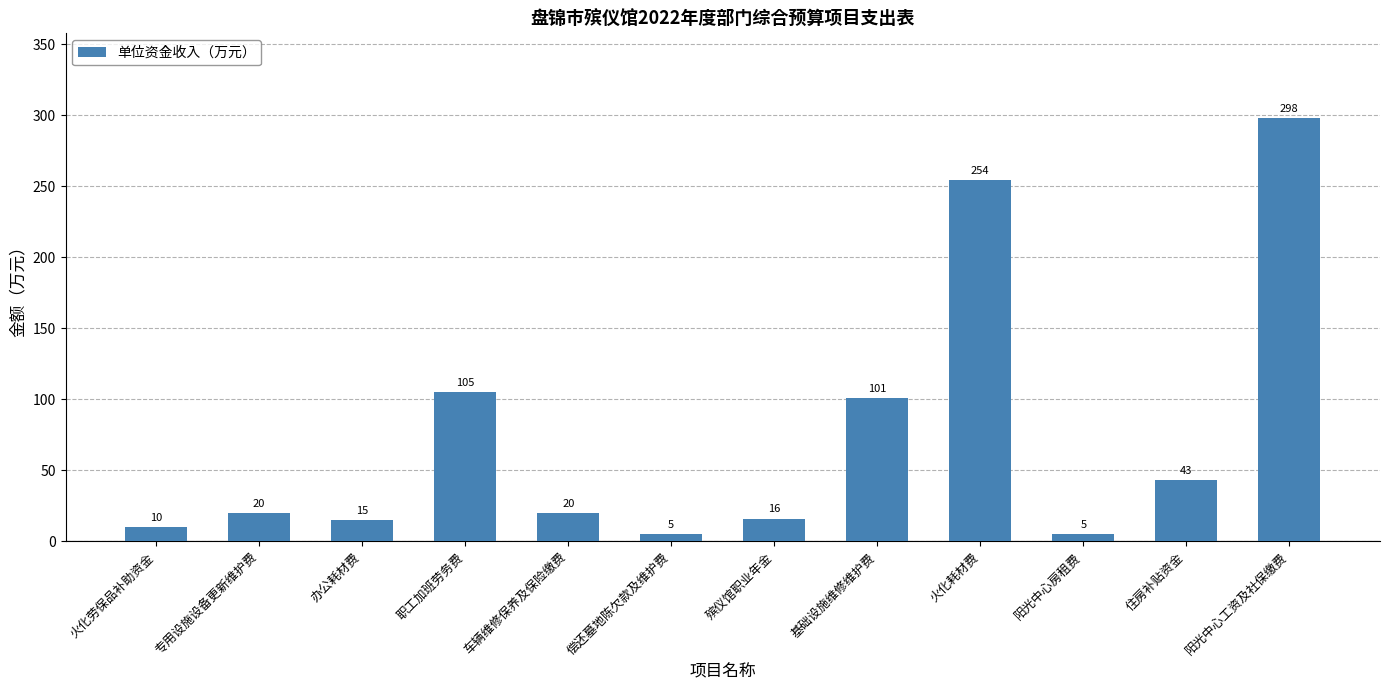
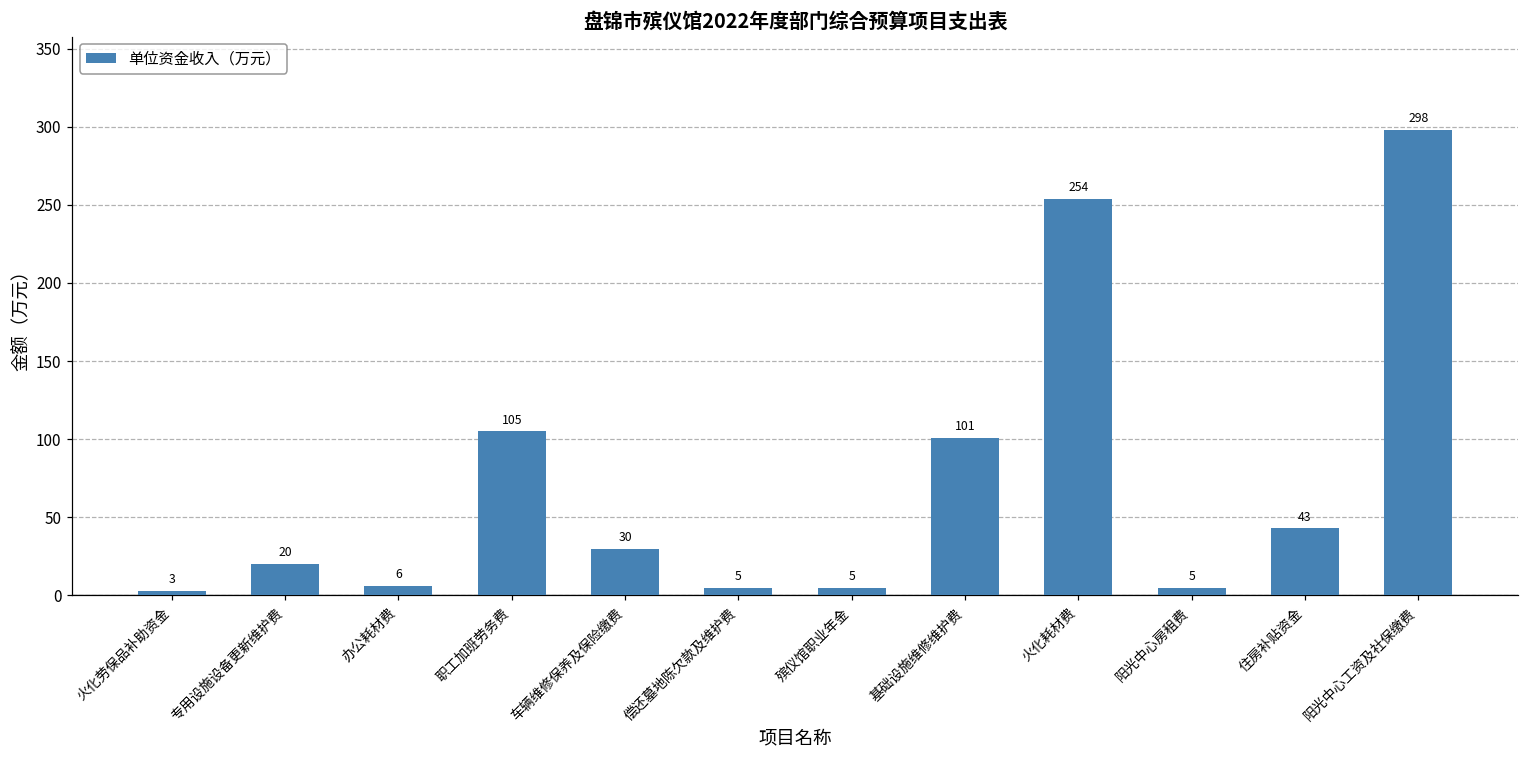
火化劳保品补助资金: 10 -> 3
办公耗材费: 15 -> 6
车辆维修保养及保险缴费: 20 -> 30
殡仪馆职业年金: 16 -> 5
